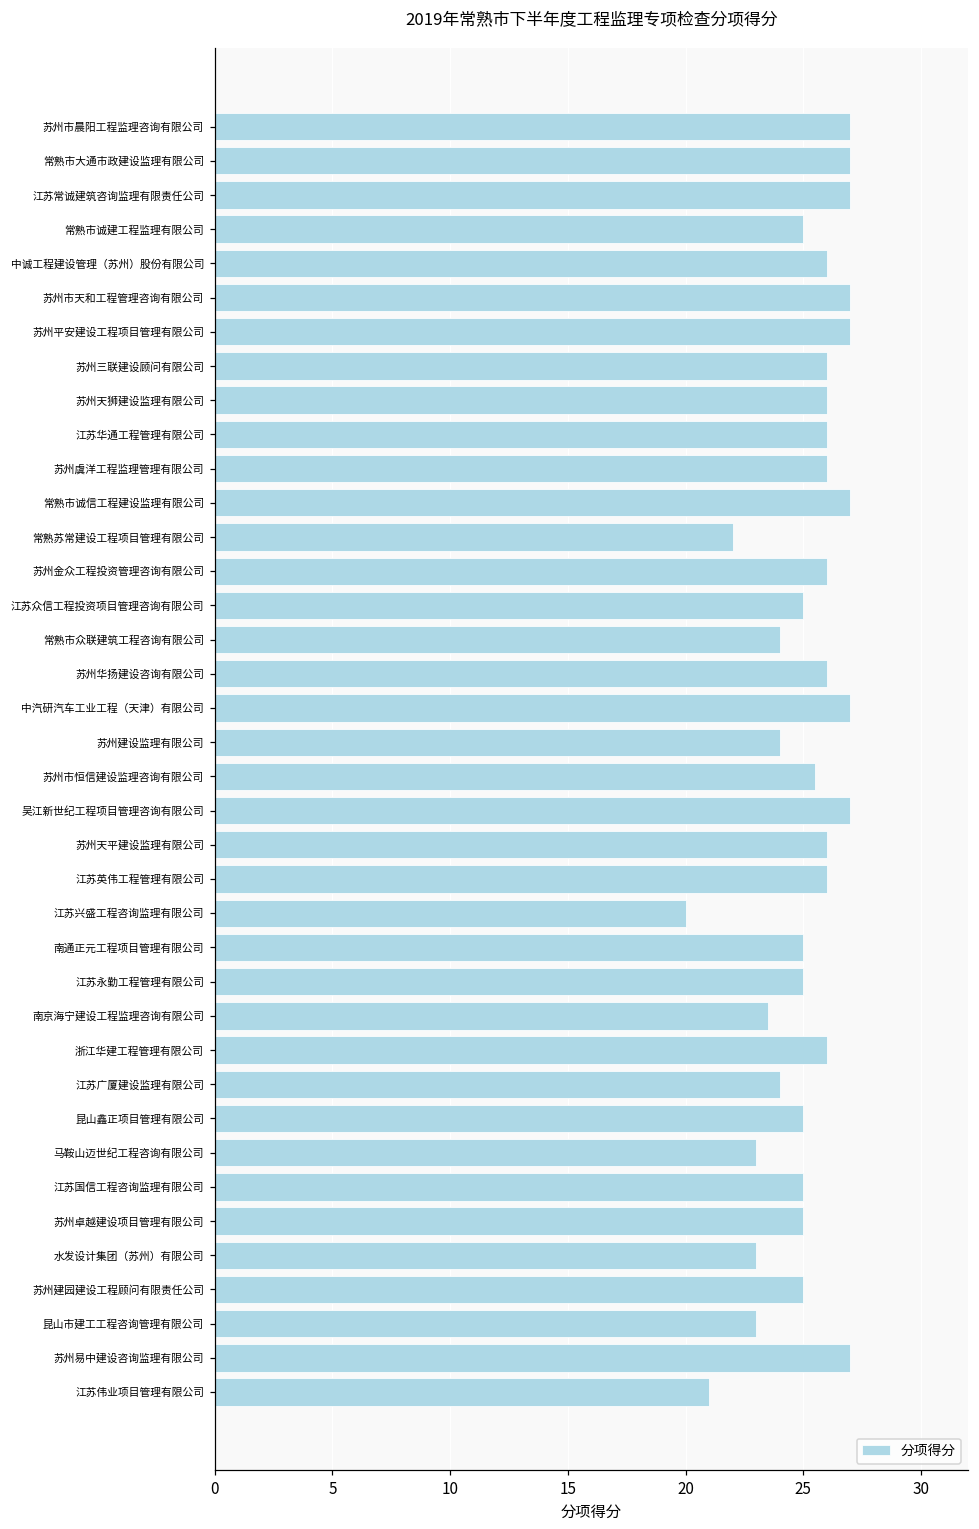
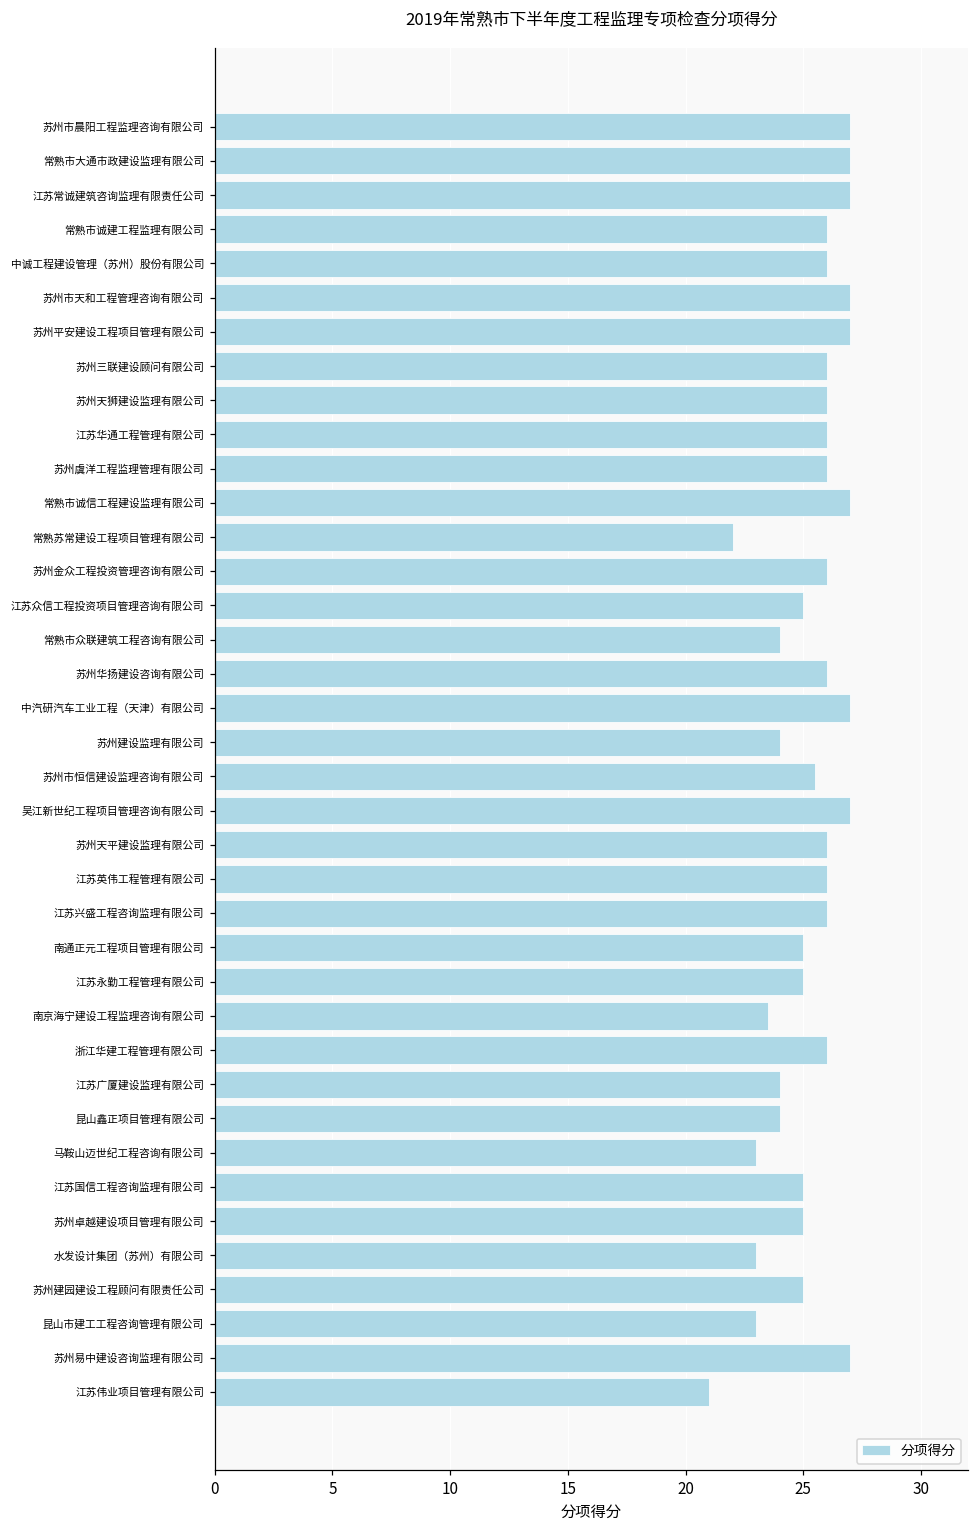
常熟市诚建工程监理有限公司: 25 -> 26
江苏兴盛工程咨询监理有限公司: 20 -> 26
昆山鑫正项目管理有限公司: 25 -> 24
